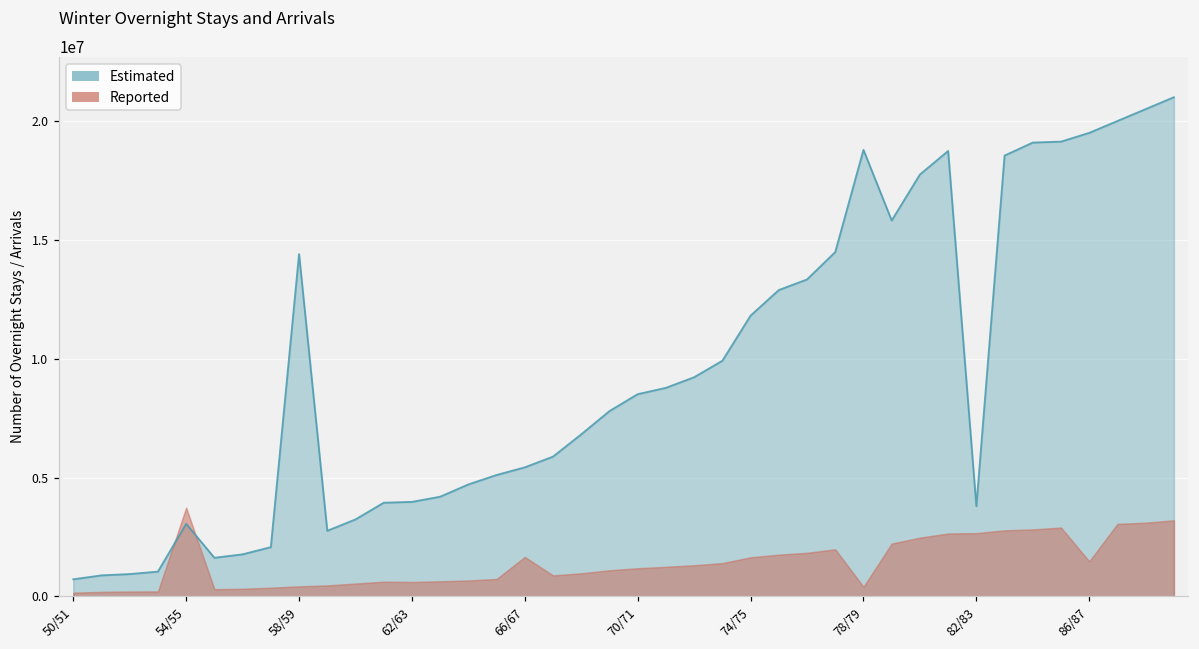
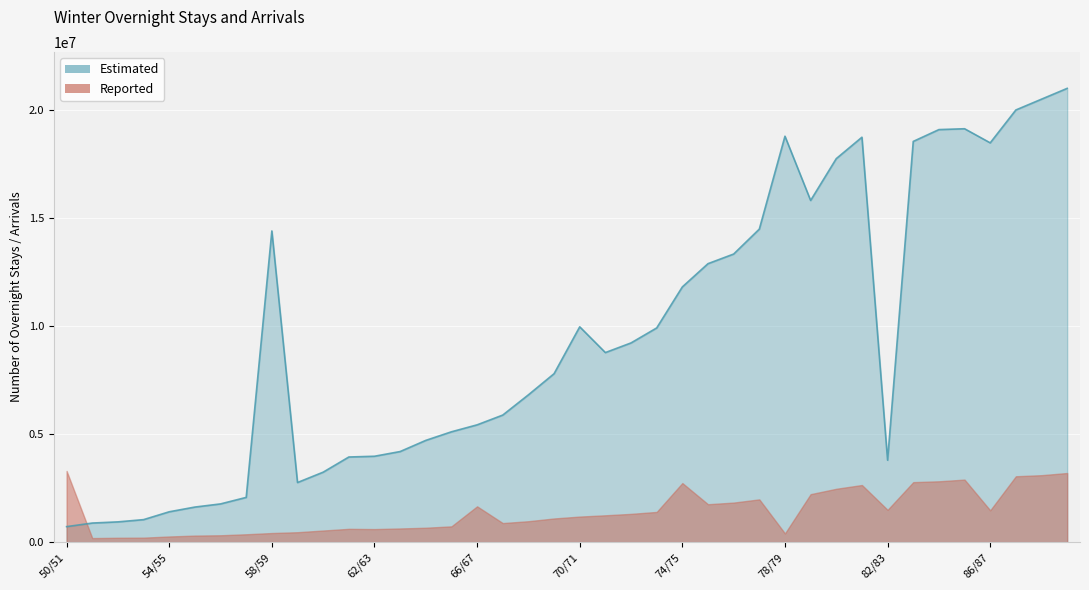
Reported, 50/51: 200000 -> 3300000
Estimated, 54/55: 3100000 -> 1400000
Reported, 54/55: 3700000 -> 300000
Estimated, 70/71: 8500000 -> 10000000
Reported, 74/75: 1600000 -> 2700000
Reported, 82/83: 2700000 -> 1500000
Estimated, 86/87: 19500000 -> 18500000
